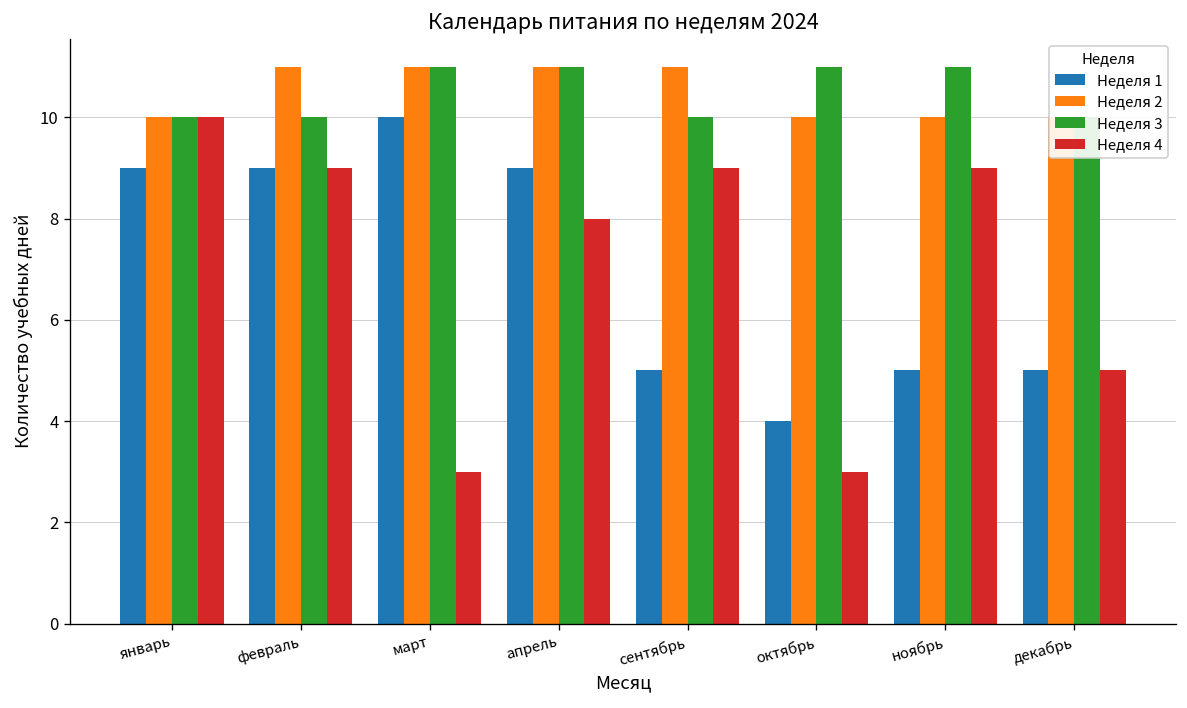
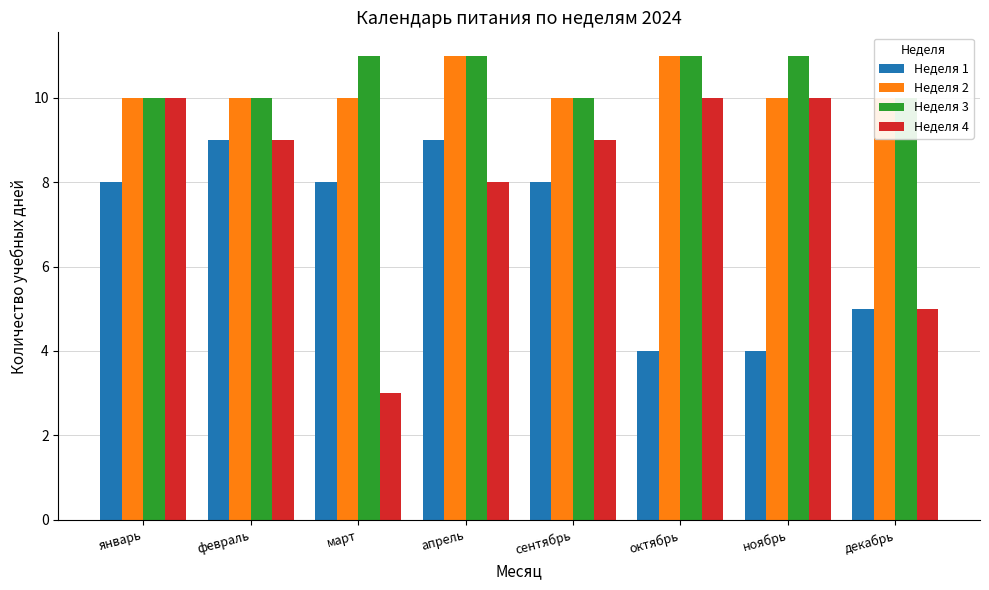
Неделя 1, январь: 9 -> 8
Неделя 2, февраль: 11 -> 10
Неделя 1, март: 10 -> 8
Неделя 2, март: 11 -> 10
Неделя 1, сентябрь: 5 -> 8
Неделя 2, сентябрь: 11 -> 10
Неделя 2, октябрь: 10 -> 11
Неделя 4, октябрь: 3 -> 10
Неделя 1, ноябрь: 5 -> 4
Неделя 4, ноябрь: 9 -> 10
